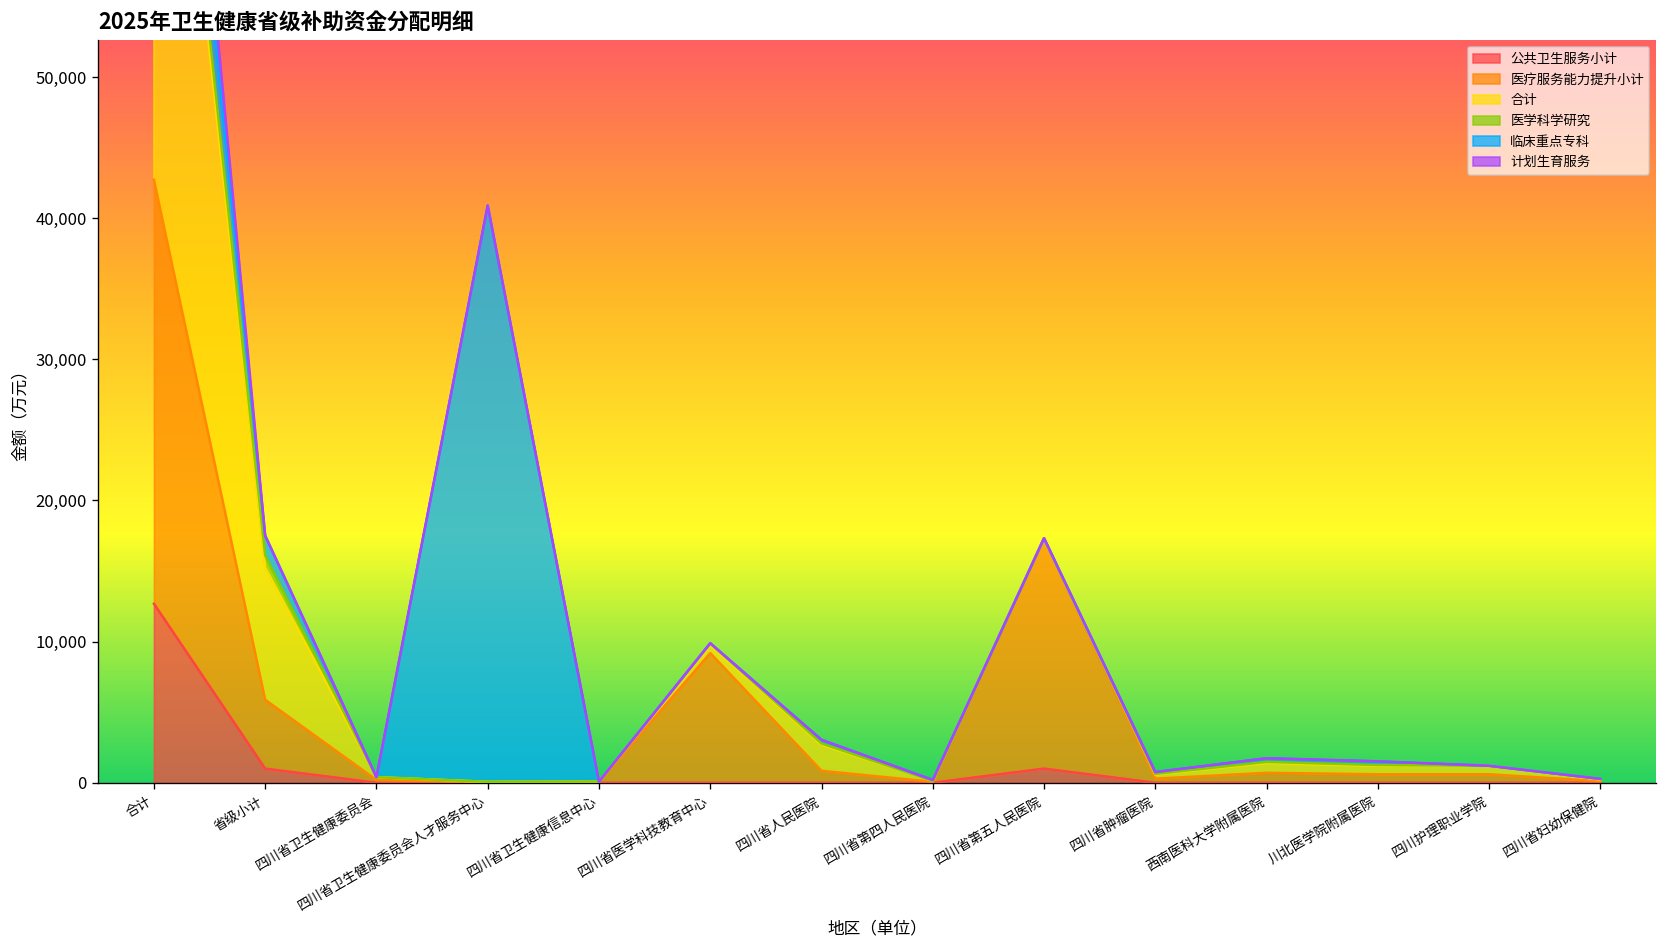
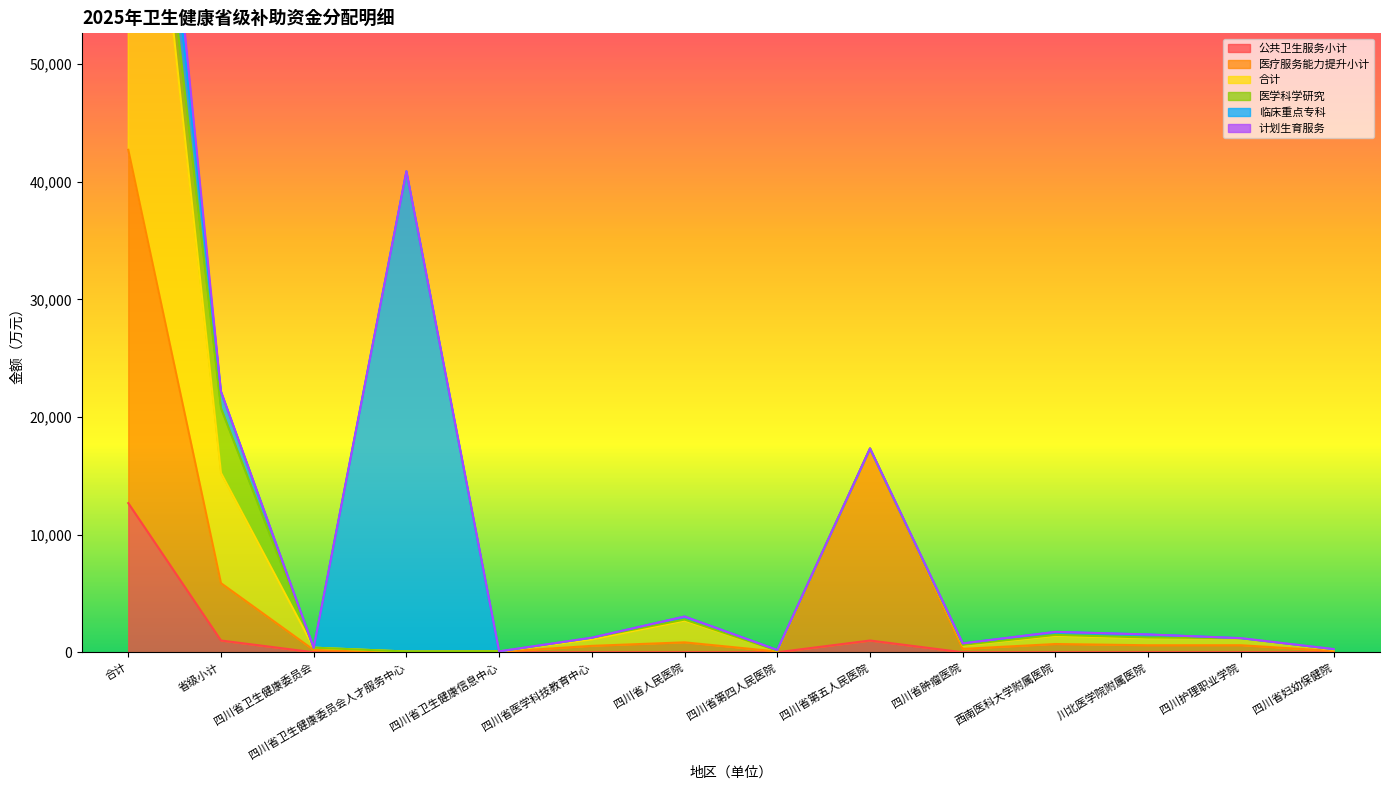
医学科学研究, 省级小计: 900 -> 5,500
医疗服务能力提升小计, 四川省医学科技教育中心: 9,200 -> 500
